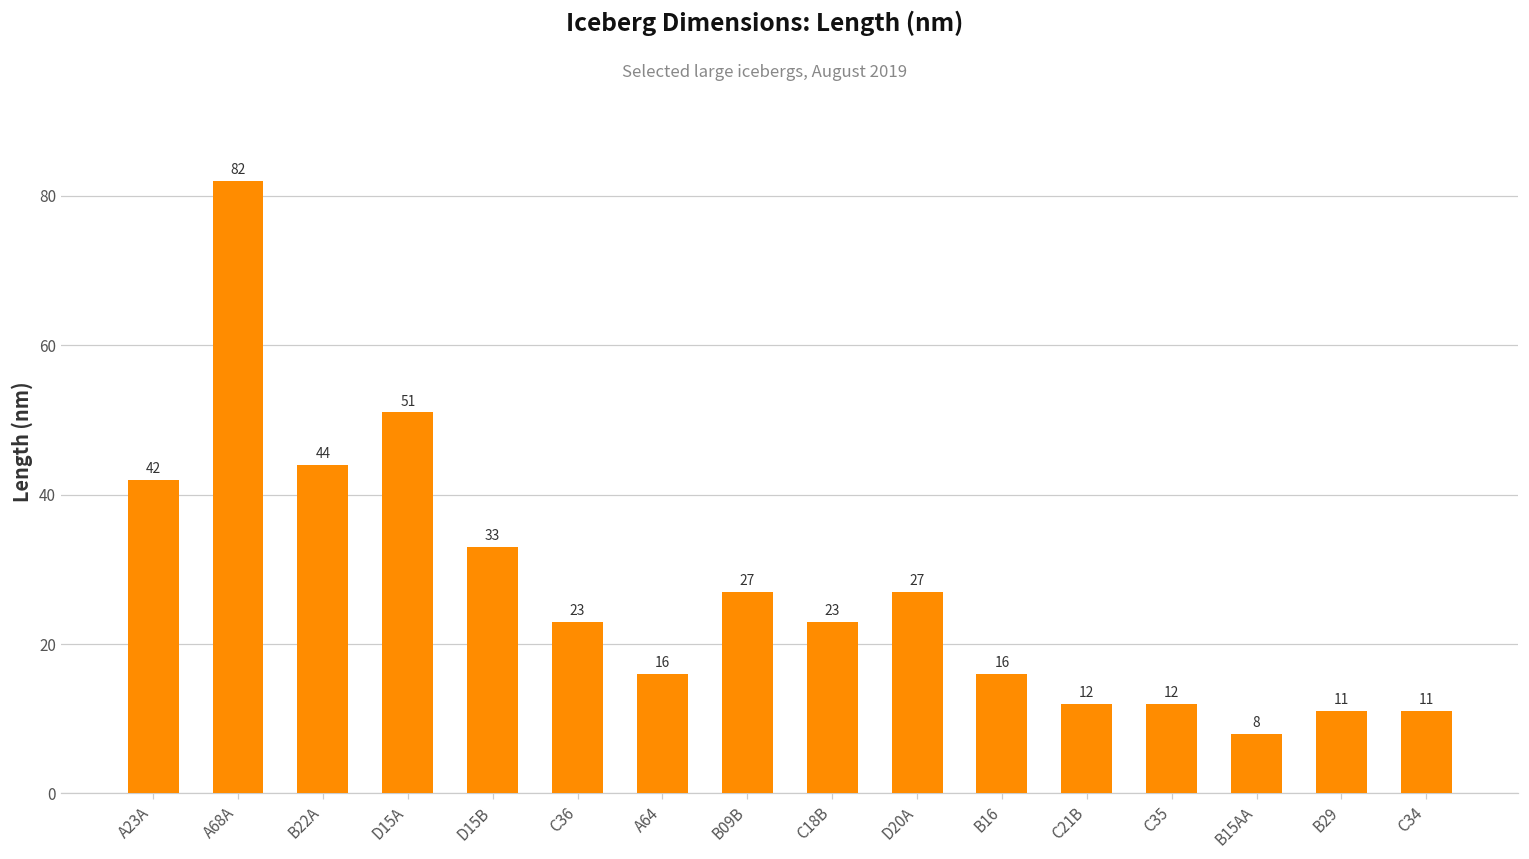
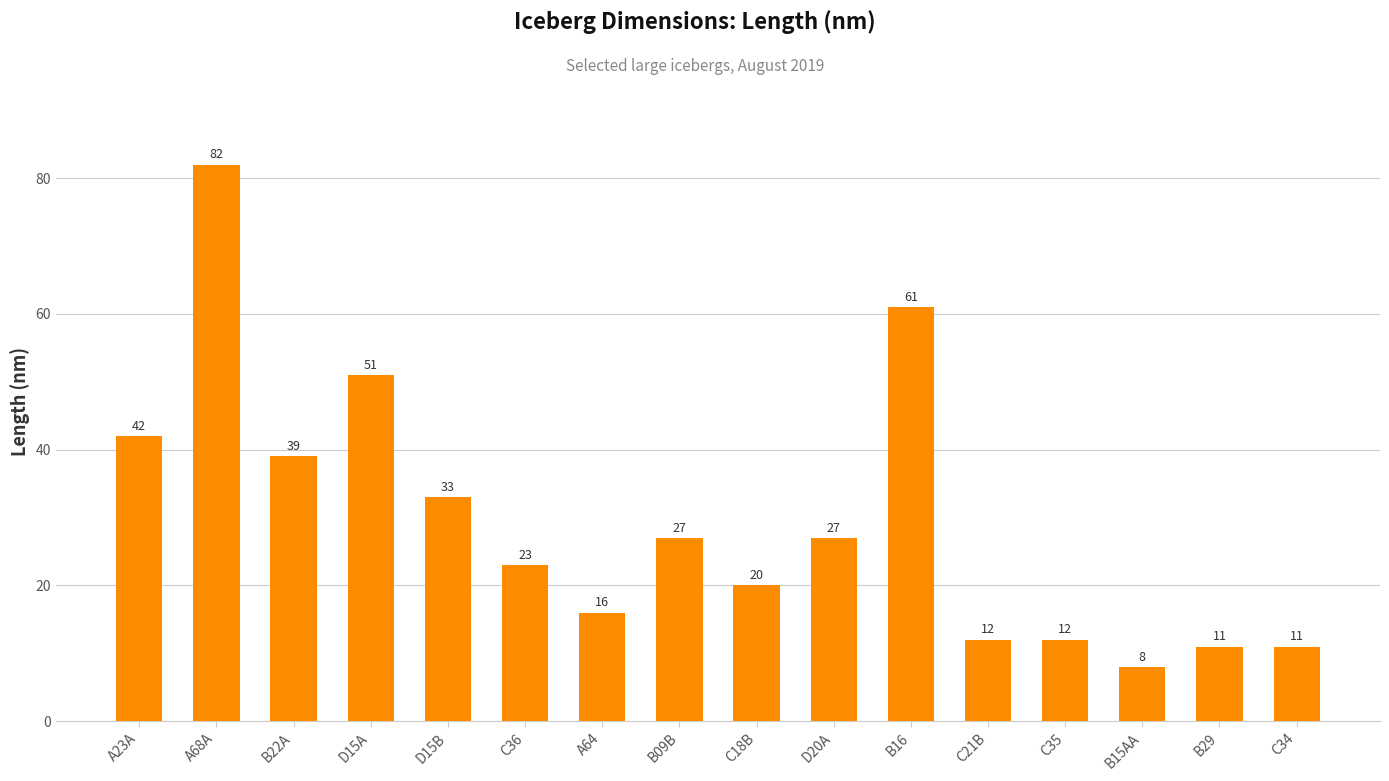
B22A: 44 -> 39
C18B: 23 -> 20
B16: 16 -> 61
